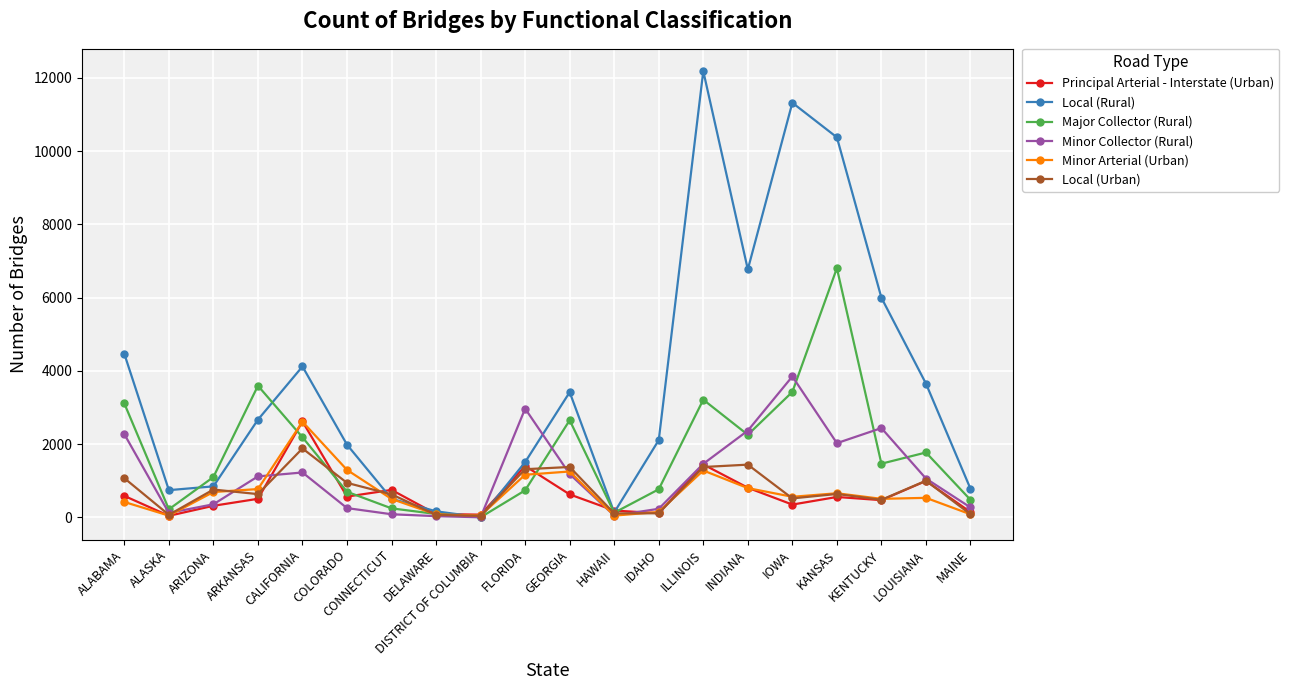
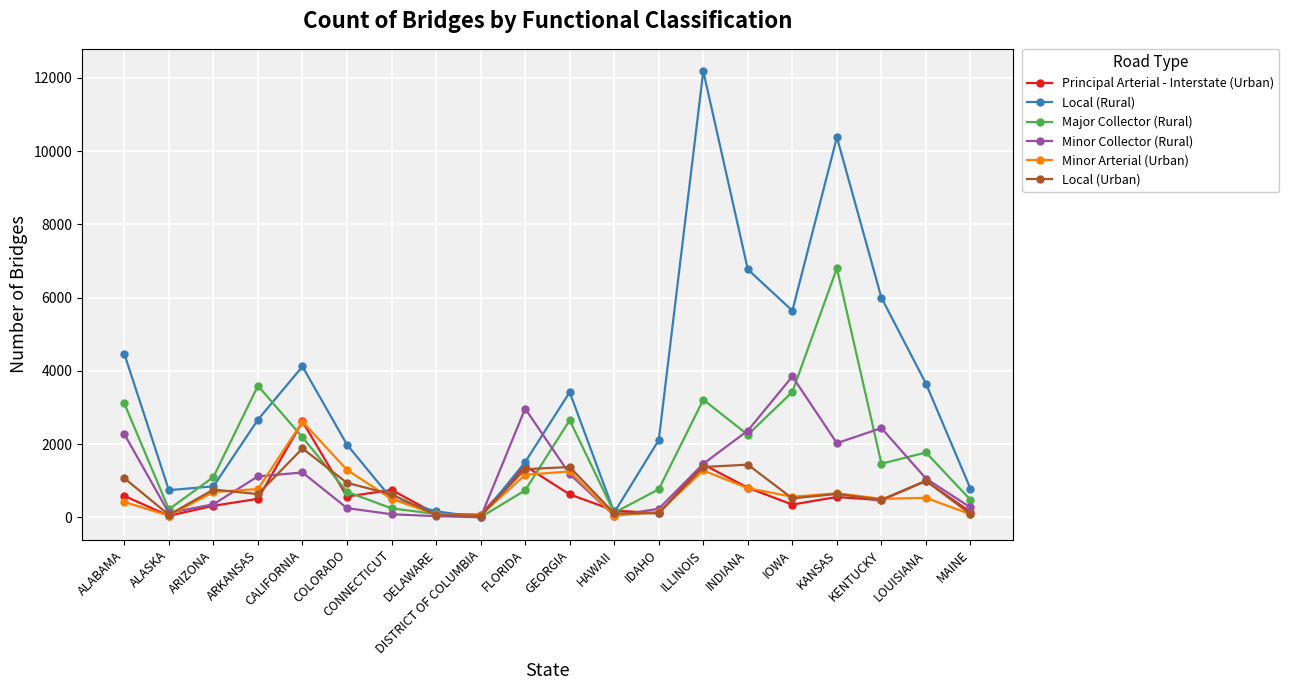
Local (Rural), IOWA: 11300 -> 5600
